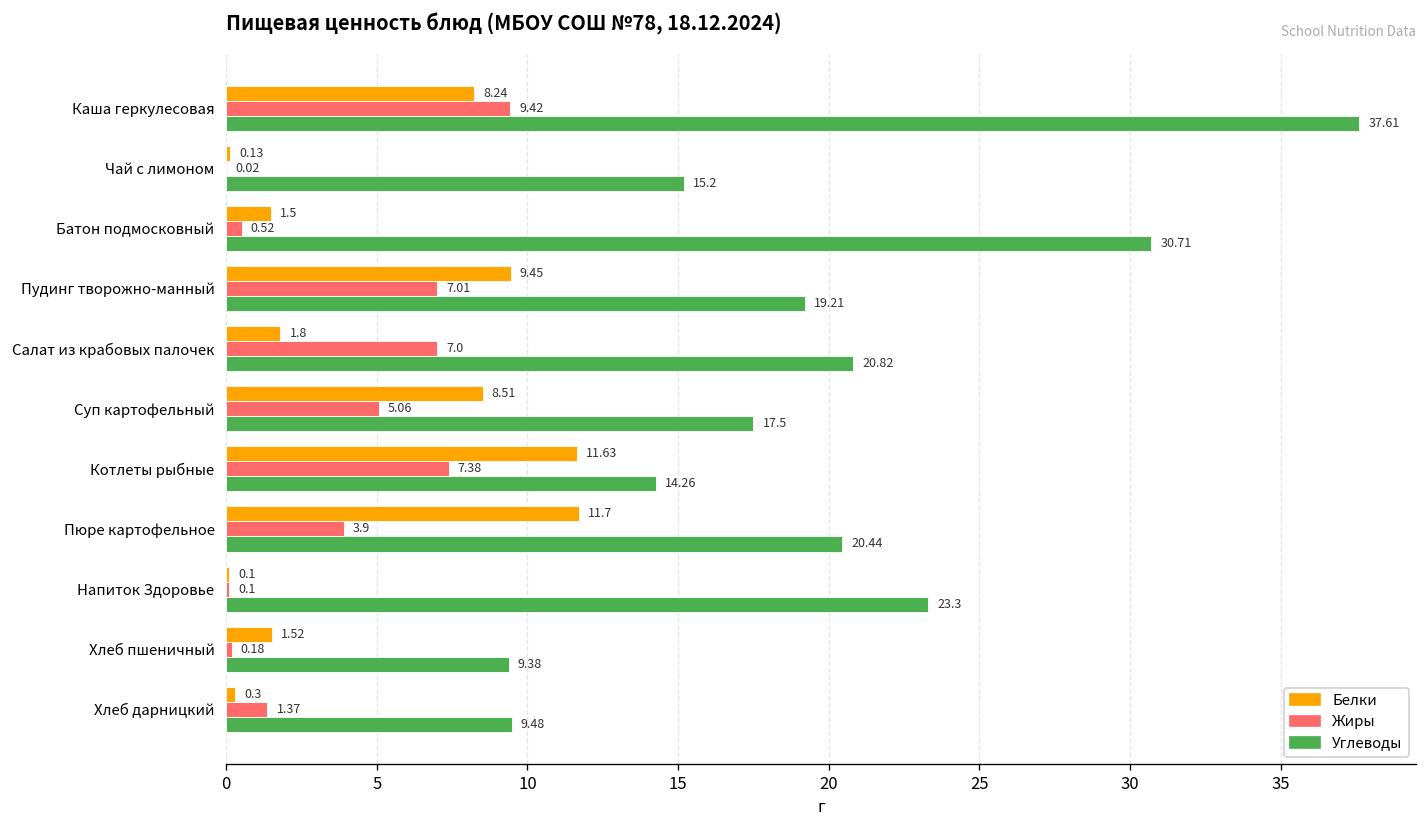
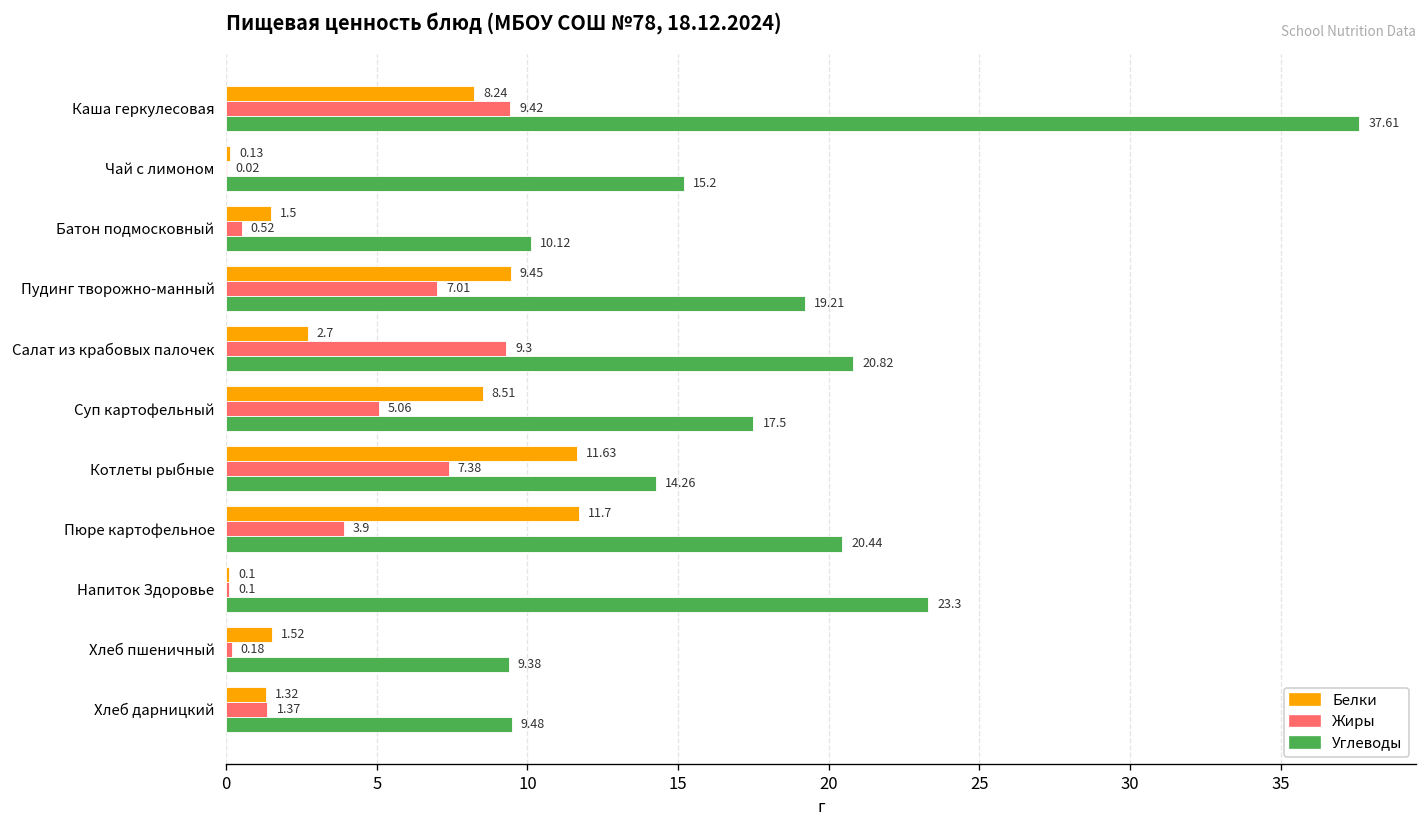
Углеводы, Батон подмосковный: 30.71 -> 10.12
Белки, Салат из крабовых палочек: 1.8 -> 2.7
Жиры, Салат из крабовых палочек: 7.0 -> 9.3
Белки, Хлеб дарницкий: 0.3 -> 1.32
